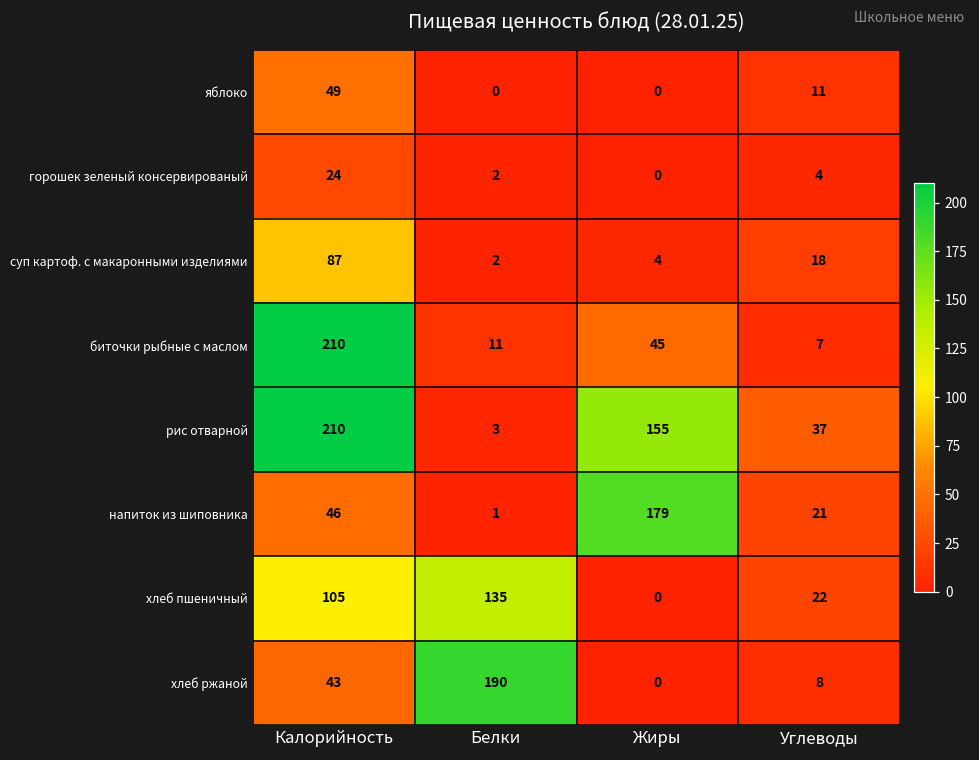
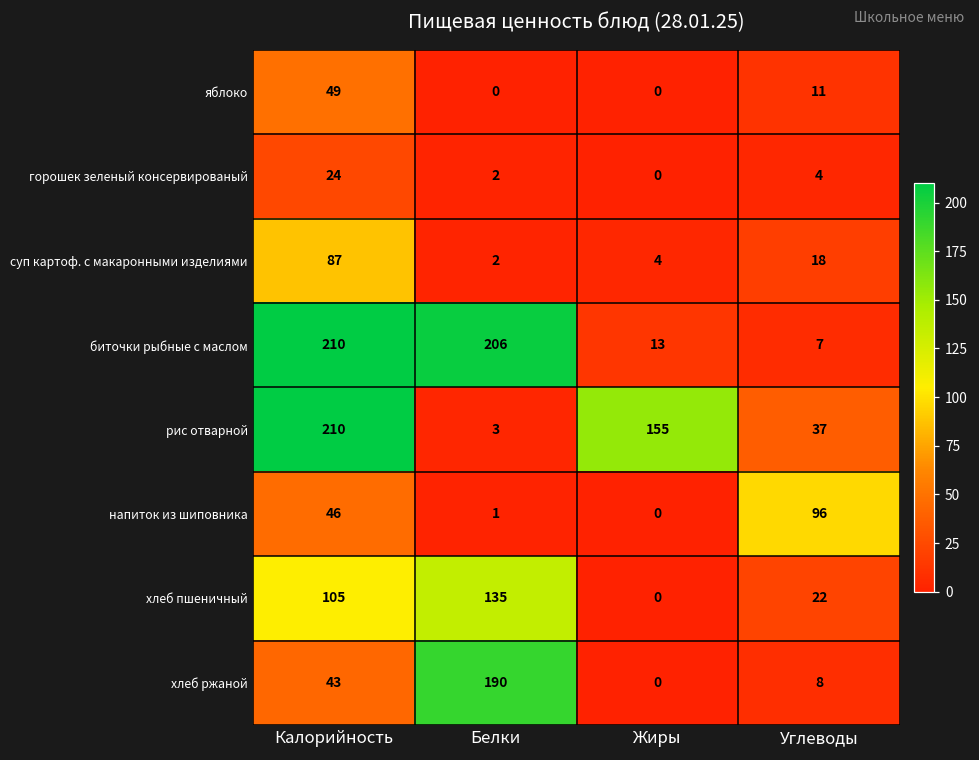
биточки рыбные с маслом, Белки: 11 -> 206
биточки рыбные с маслом, Жиры: 45 -> 13
напиток из шиповника, Жиры: 179 -> 0
напиток из шиповника, Углеводы: 21 -> 96
